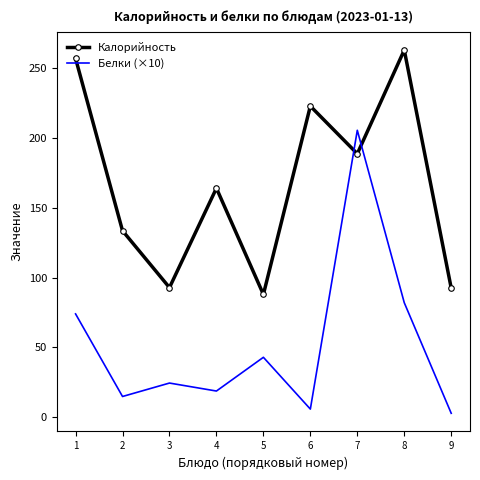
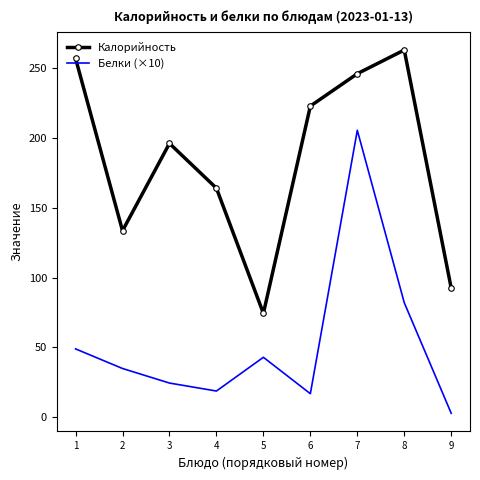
Белки (×10), 1: 74 -> 49
Белки (×10), 2: 15 -> 35
Калорийность, 3: 93 -> 196
Калорийность, 5: 88 -> 74
Белки (×10), 6: 6 -> 17
Калорийность, 7: 188 -> 246
